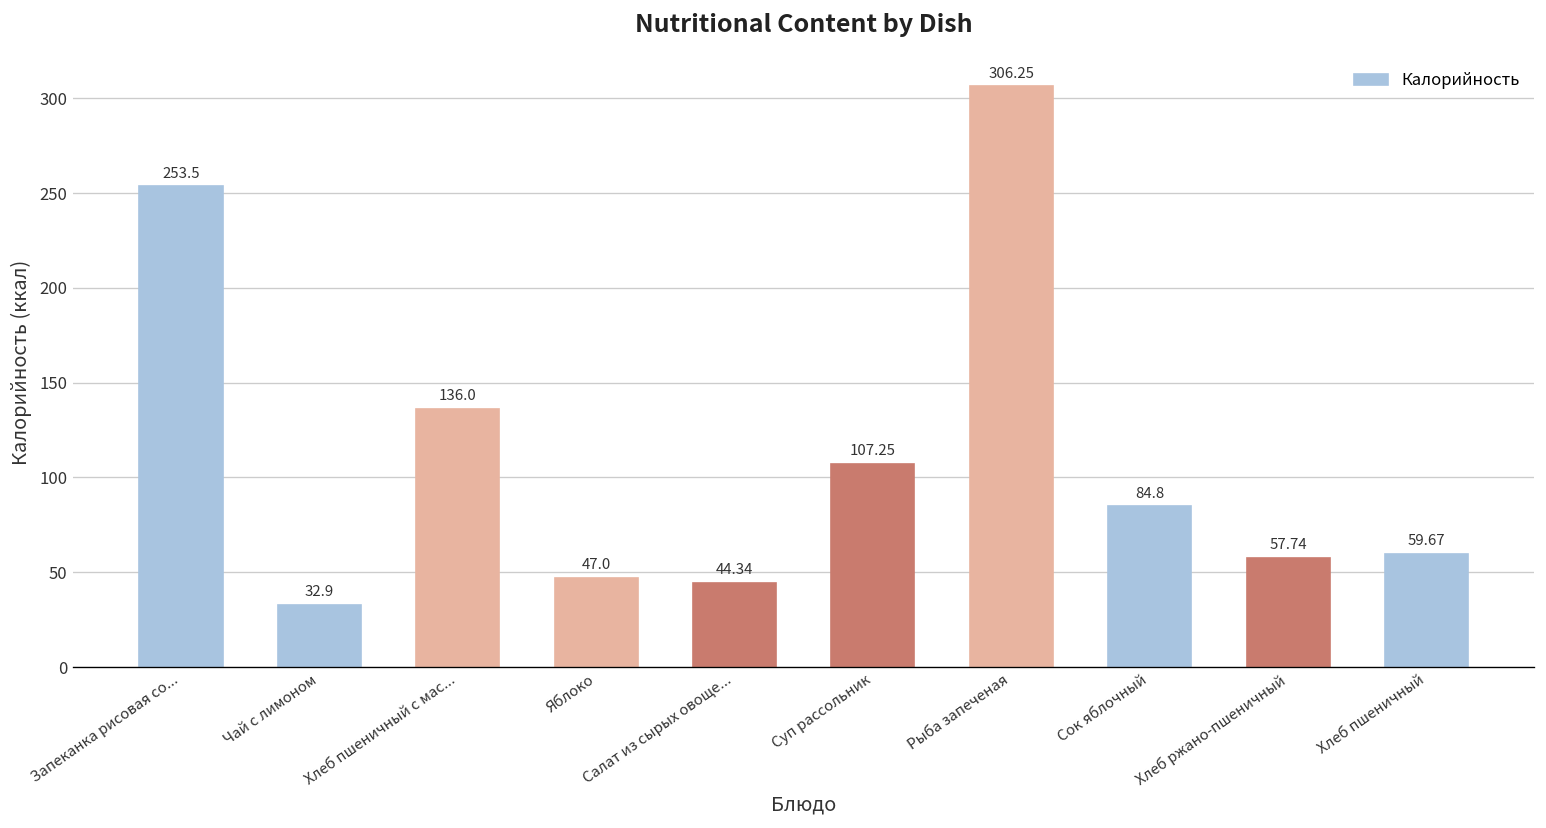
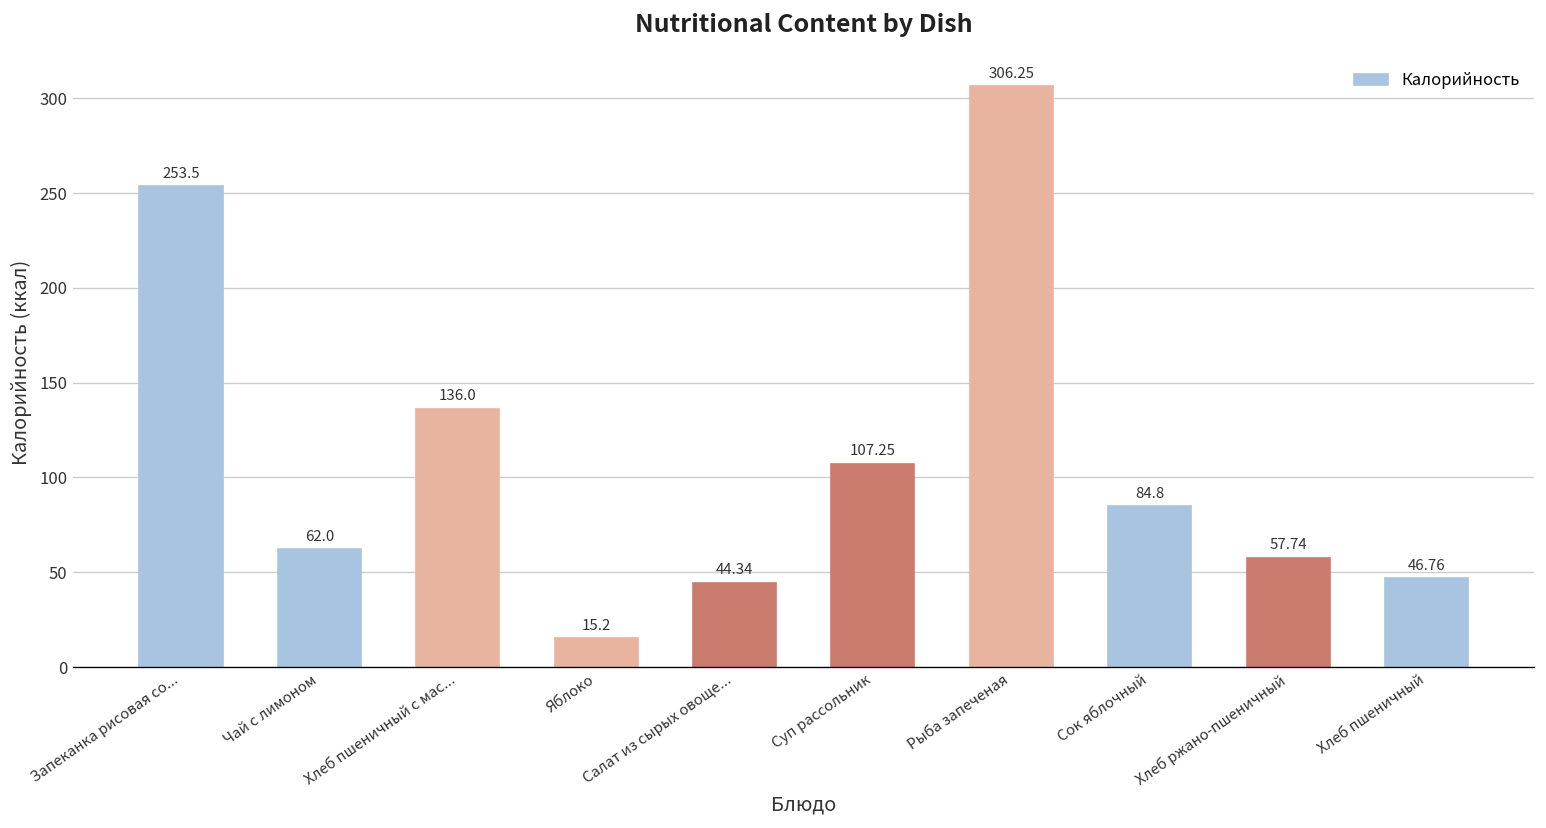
Чай с лимоном: 32.9 -> 62.0
Яблоко: 47.0 -> 15.2
Хлеб пшеничный: 59.67 -> 46.76
